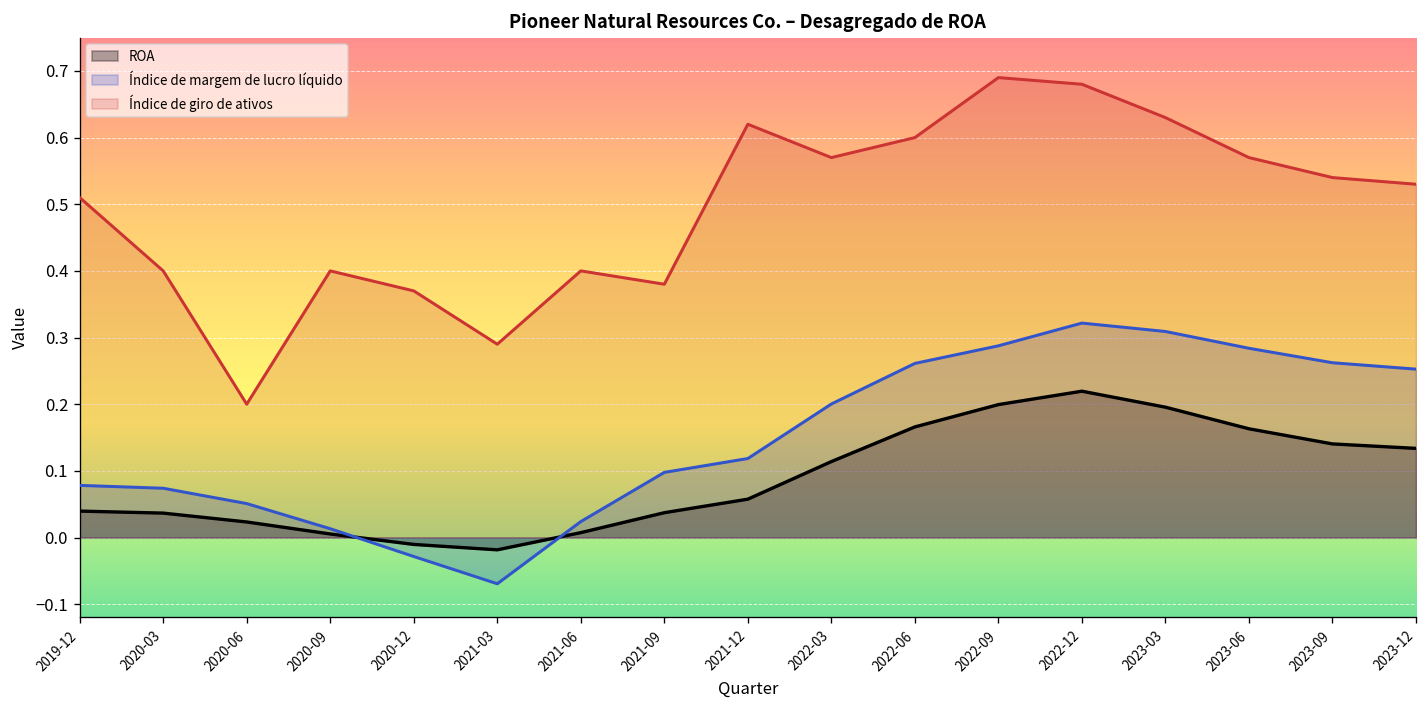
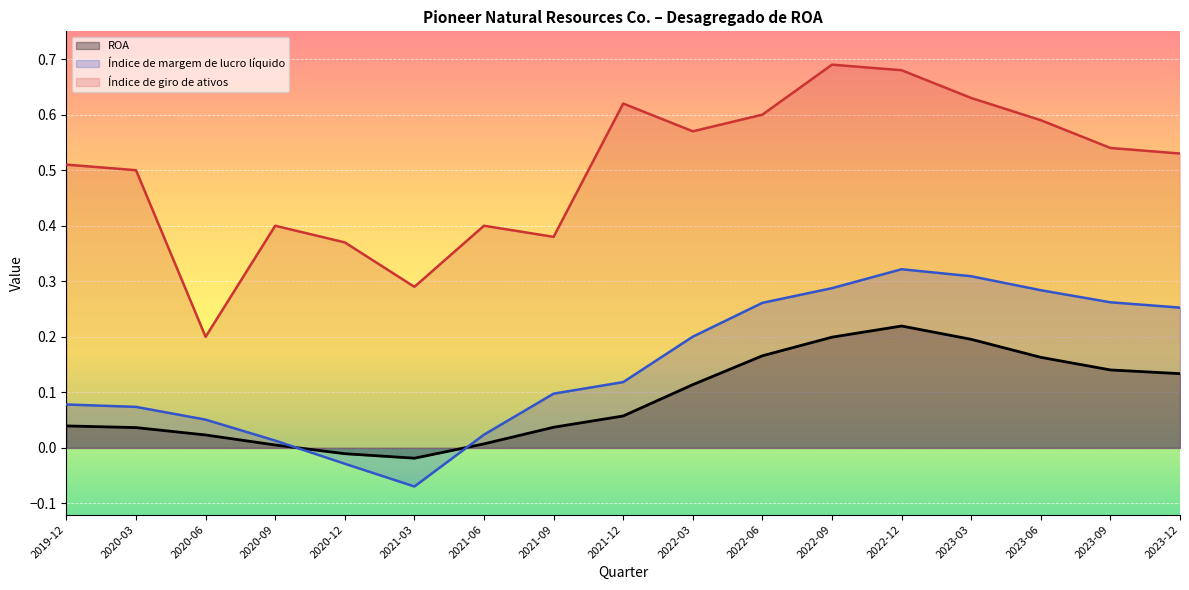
Índice de giro de ativos, 2020-03: 0.4 -> 0.5
Índice de giro de ativos, 2023-06: 0.57 -> 0.59
